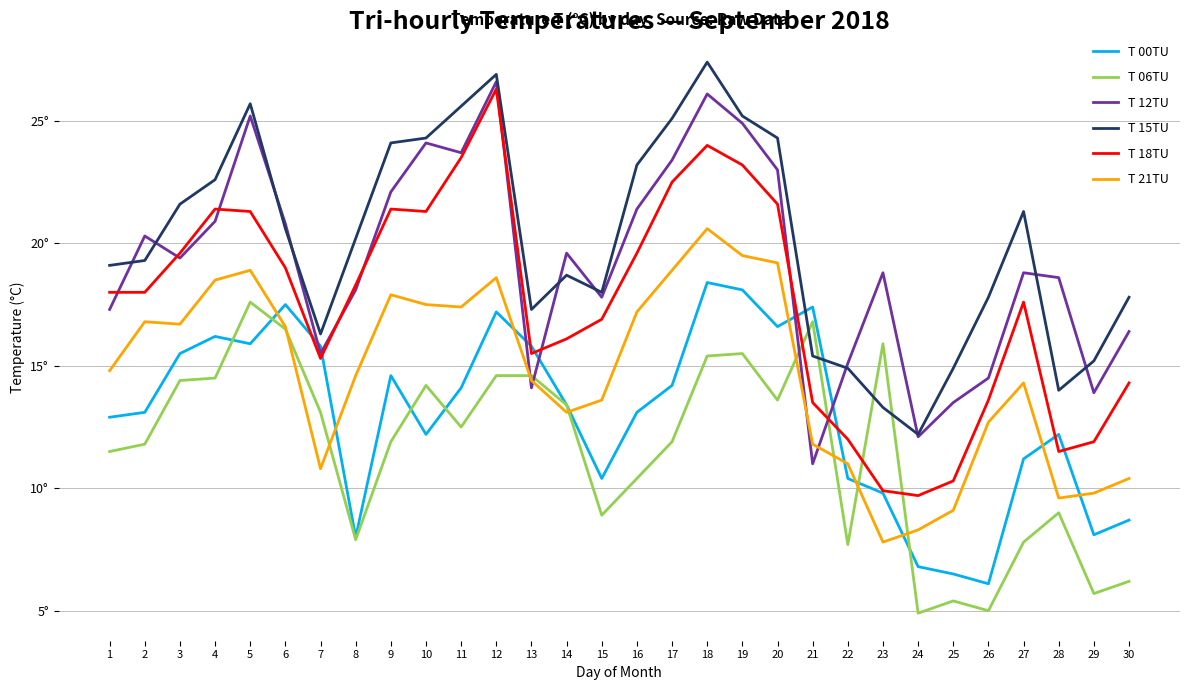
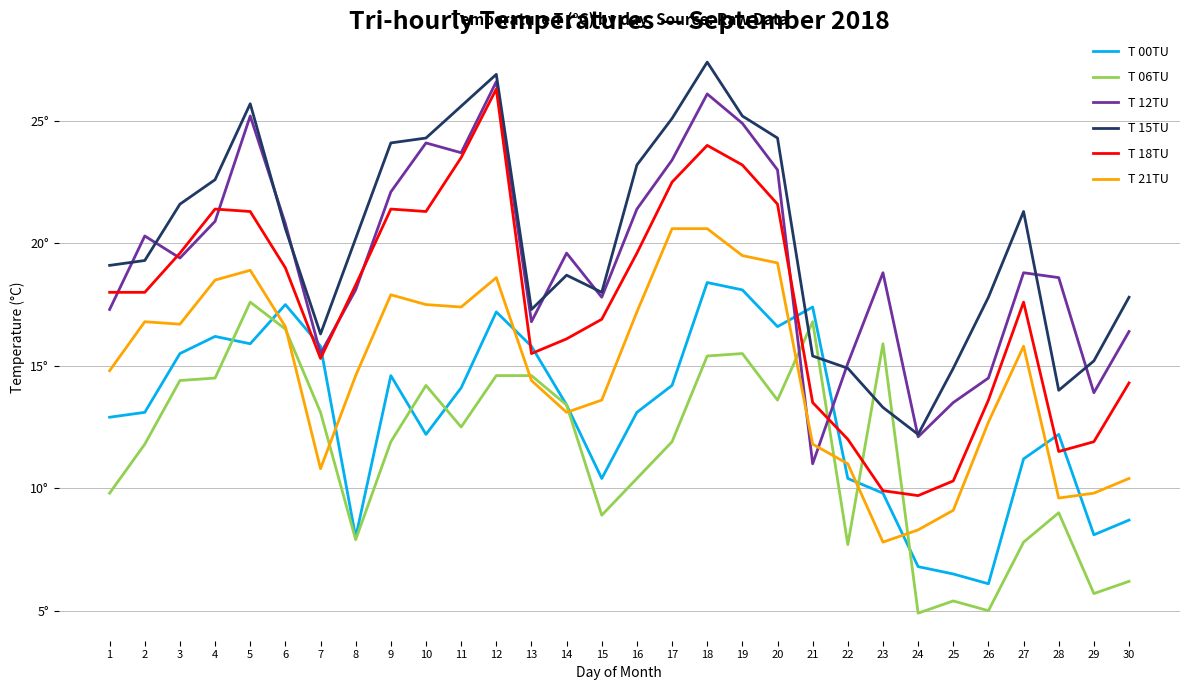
T 06TU, 1: 11.5° -> 9.8°
T 12TU, 13: 14.1° -> 16.8°
T 21TU, 17: 18.9° -> 20.6°
T 21TU, 27: 14.3° -> 15.8°
